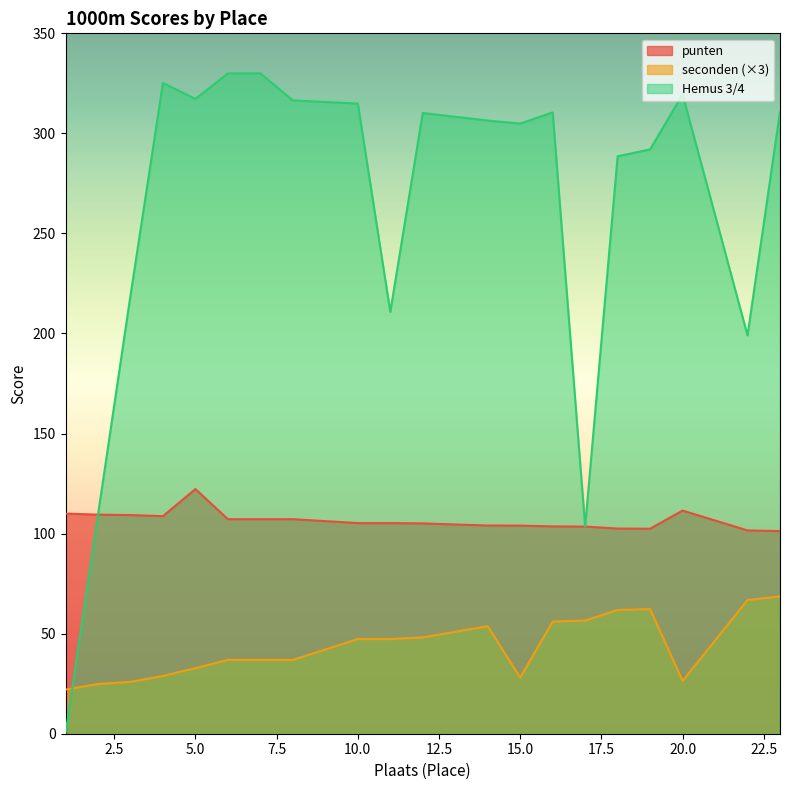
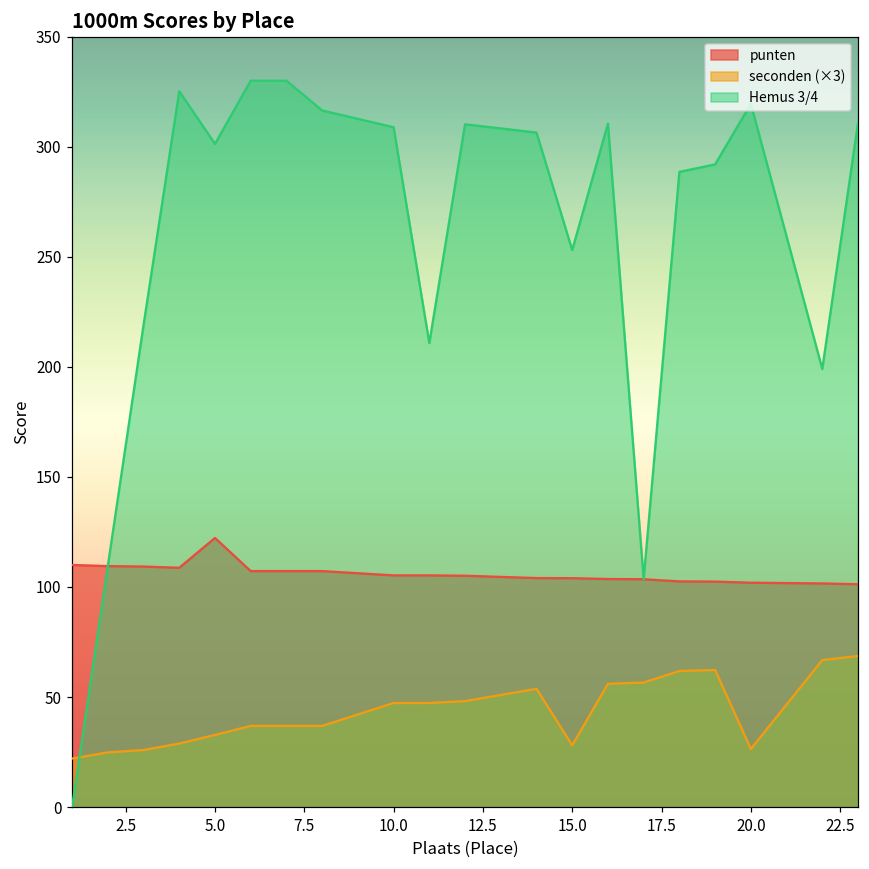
Hemus 3/4, 5.0: 317 -> 301
Hemus 3/4, 10.0: 315 -> 309
Hemus 3/4, 15.0: 305 -> 253
punten, 20.0: 112 -> 102
